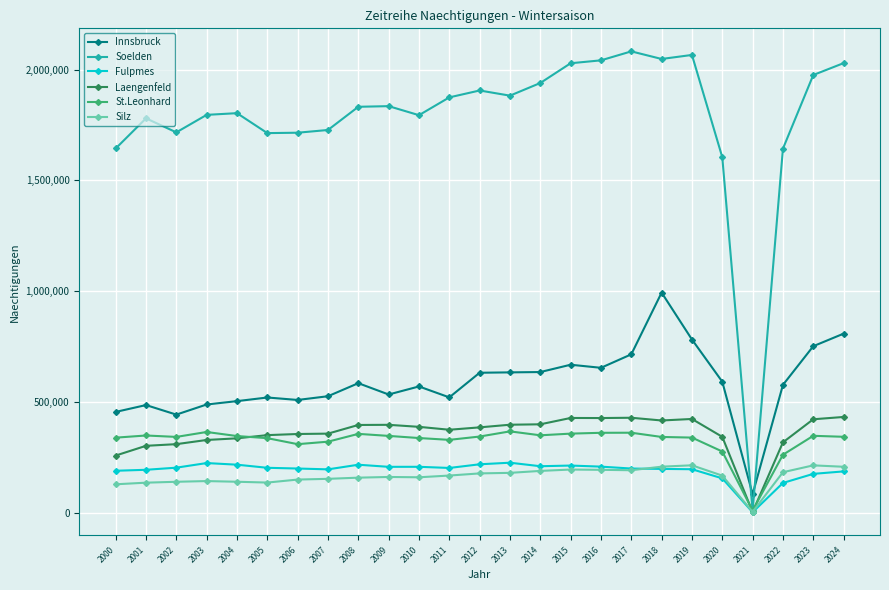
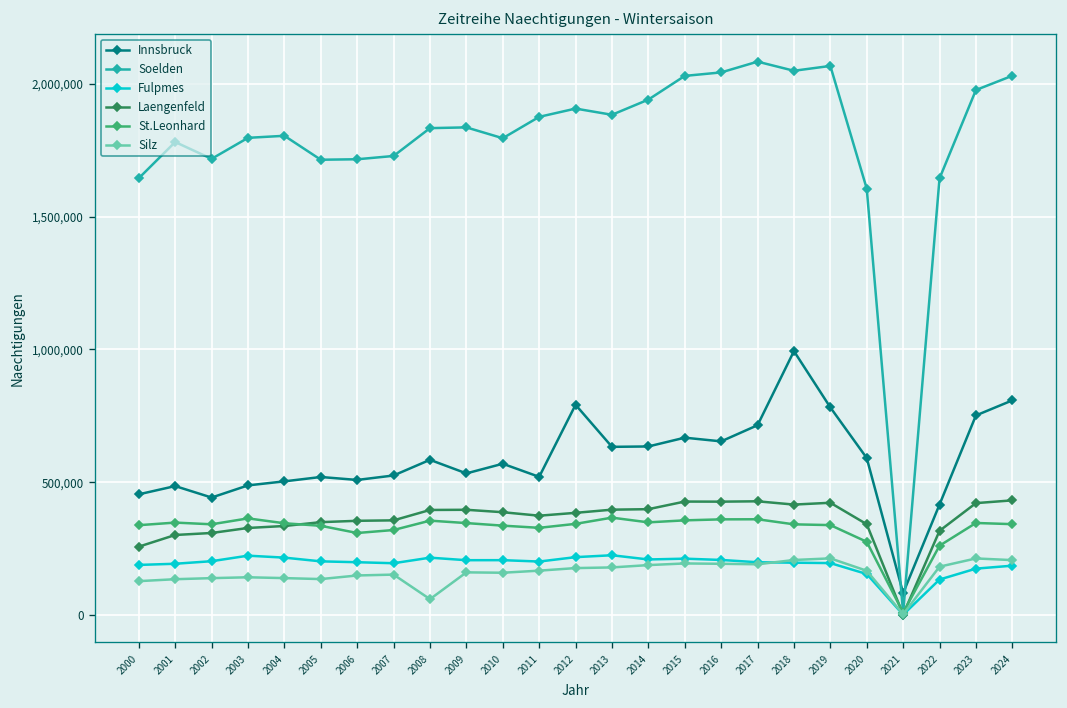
Silz, 2008: 160,000 -> 60,000
Innsbruck, 2012: 630,000 -> 790,000
Innsbruck, 2022: 580,000 -> 420,000
